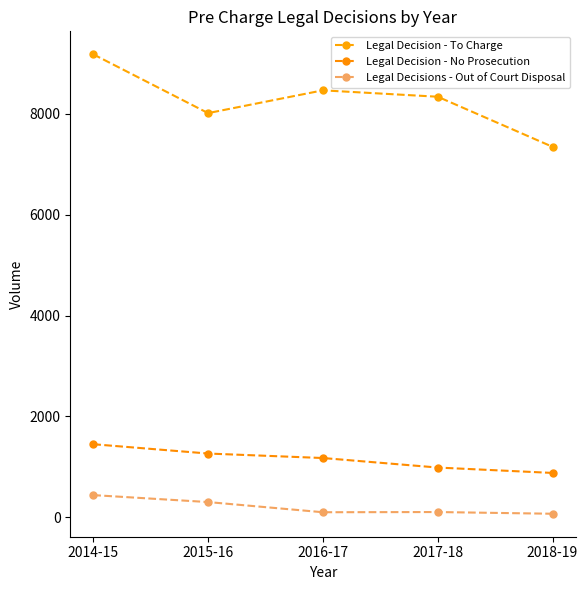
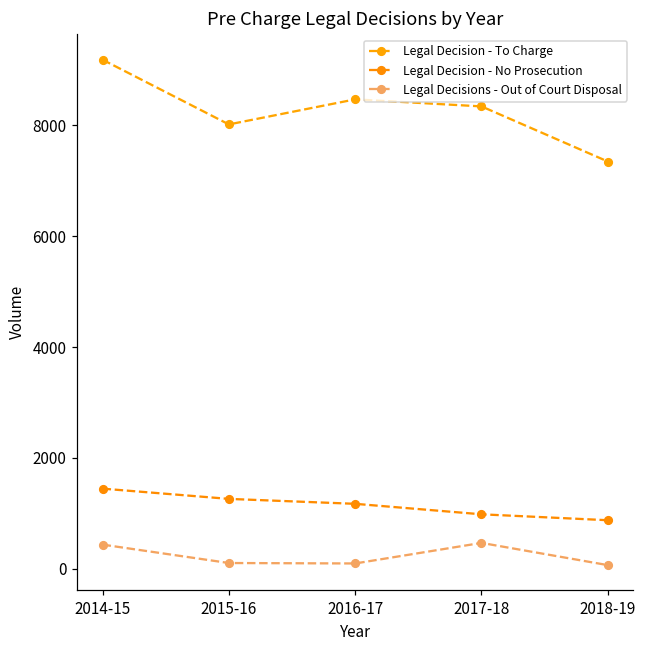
Legal Decisions - Out of Court Disposal, 2015-16: 300 -> 100
Legal Decisions - Out of Court Disposal, 2017-18: 100 -> 500
